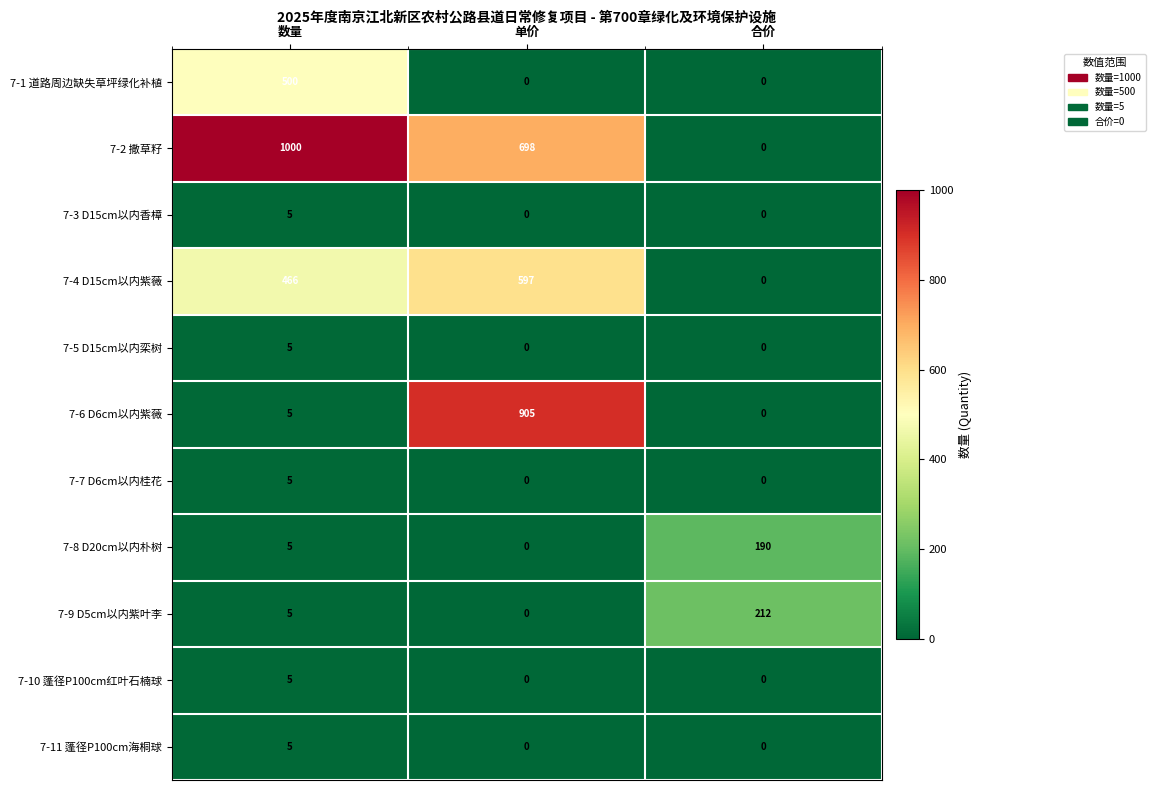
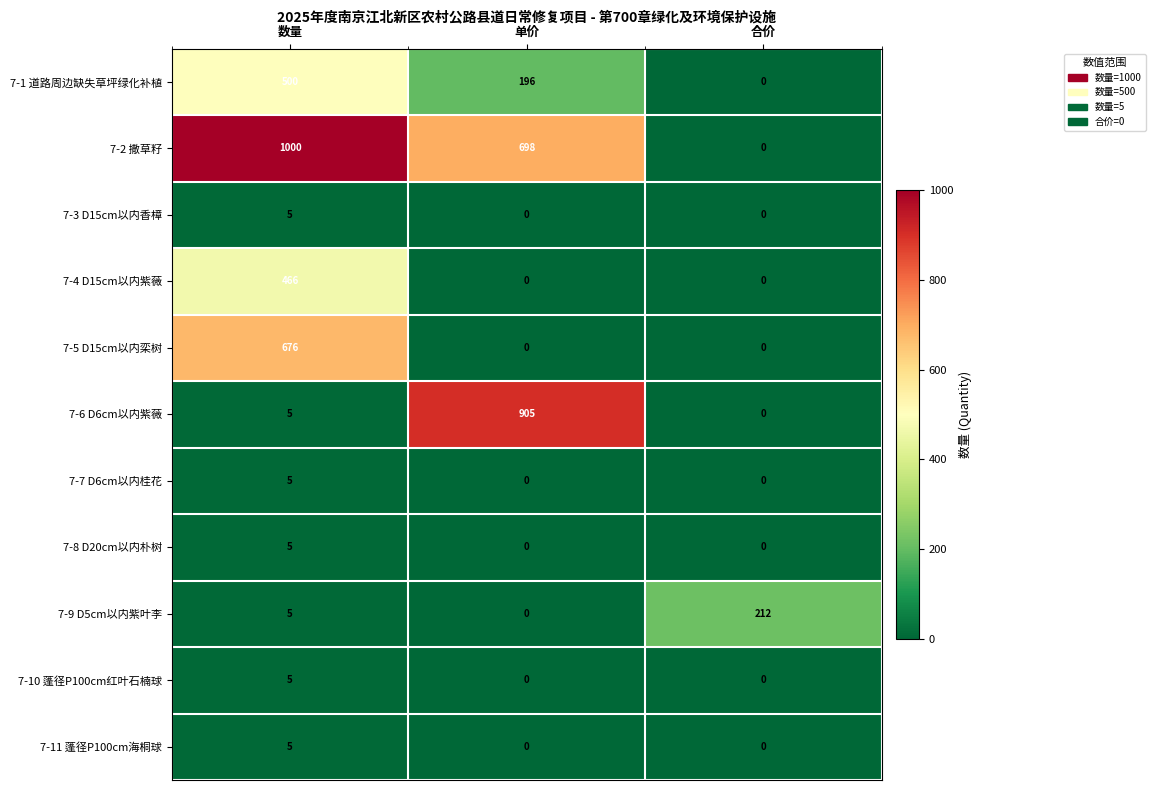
7-1 道路周边缺失草坪绿化补植, 单价: 0 -> 196
7-4 D15cm以内紫薇, 单价: 597 -> 0
7-5 D15cm以内栾树, 数量: 5 -> 676
7-8 D20cm以内朴树, 合价: 190 -> 0
